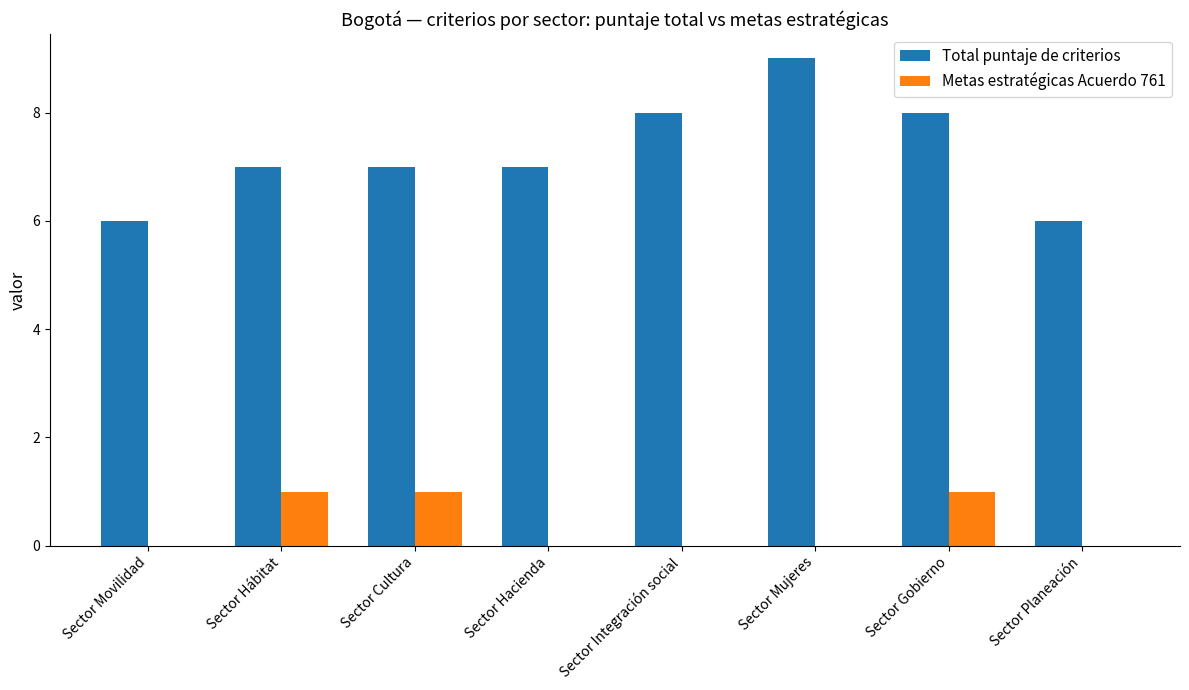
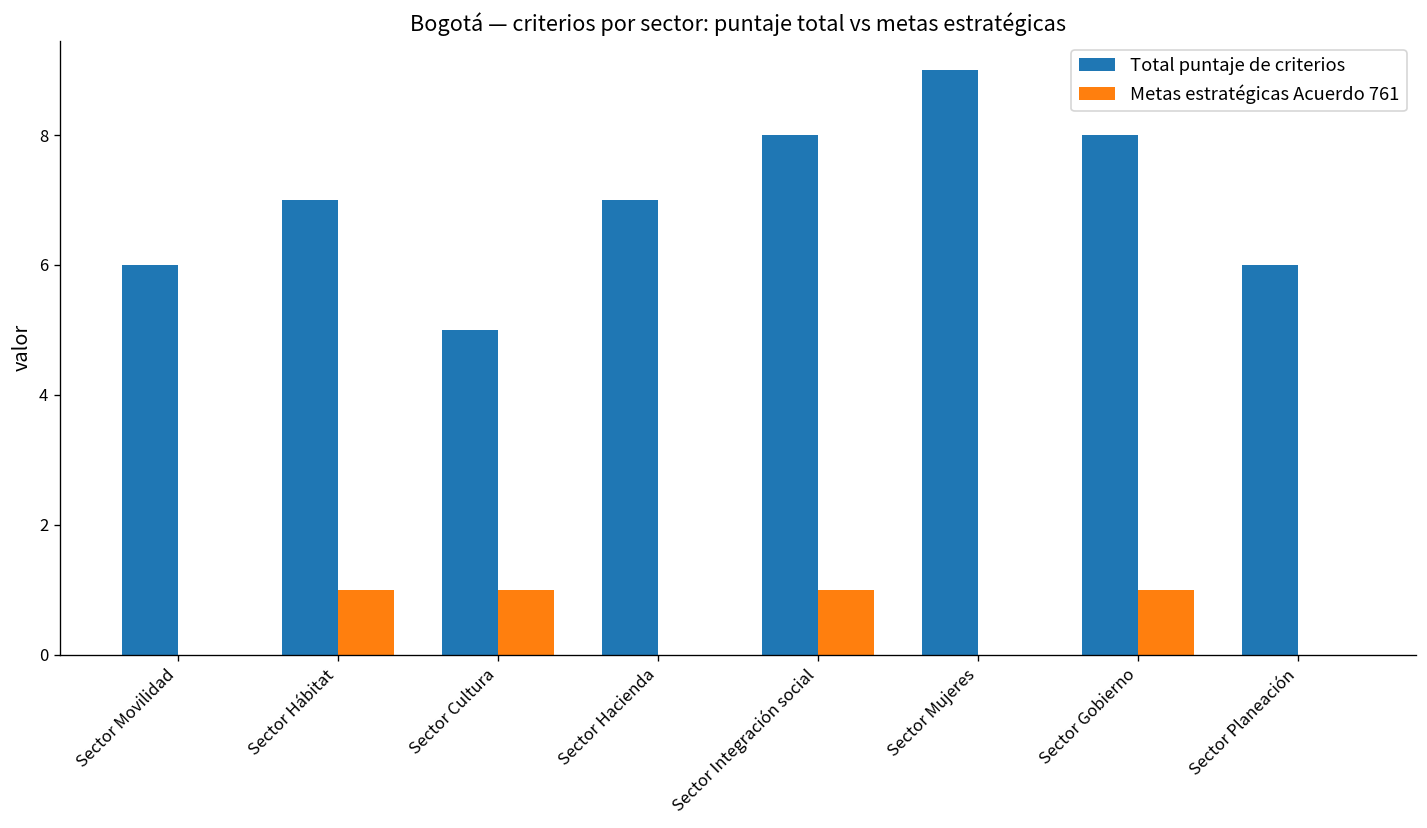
Total puntaje de criterios, Sector Cultura: 7 -> 5
Metas estratégicas Acuerdo 761, Sector Integración social: 0 -> 1
